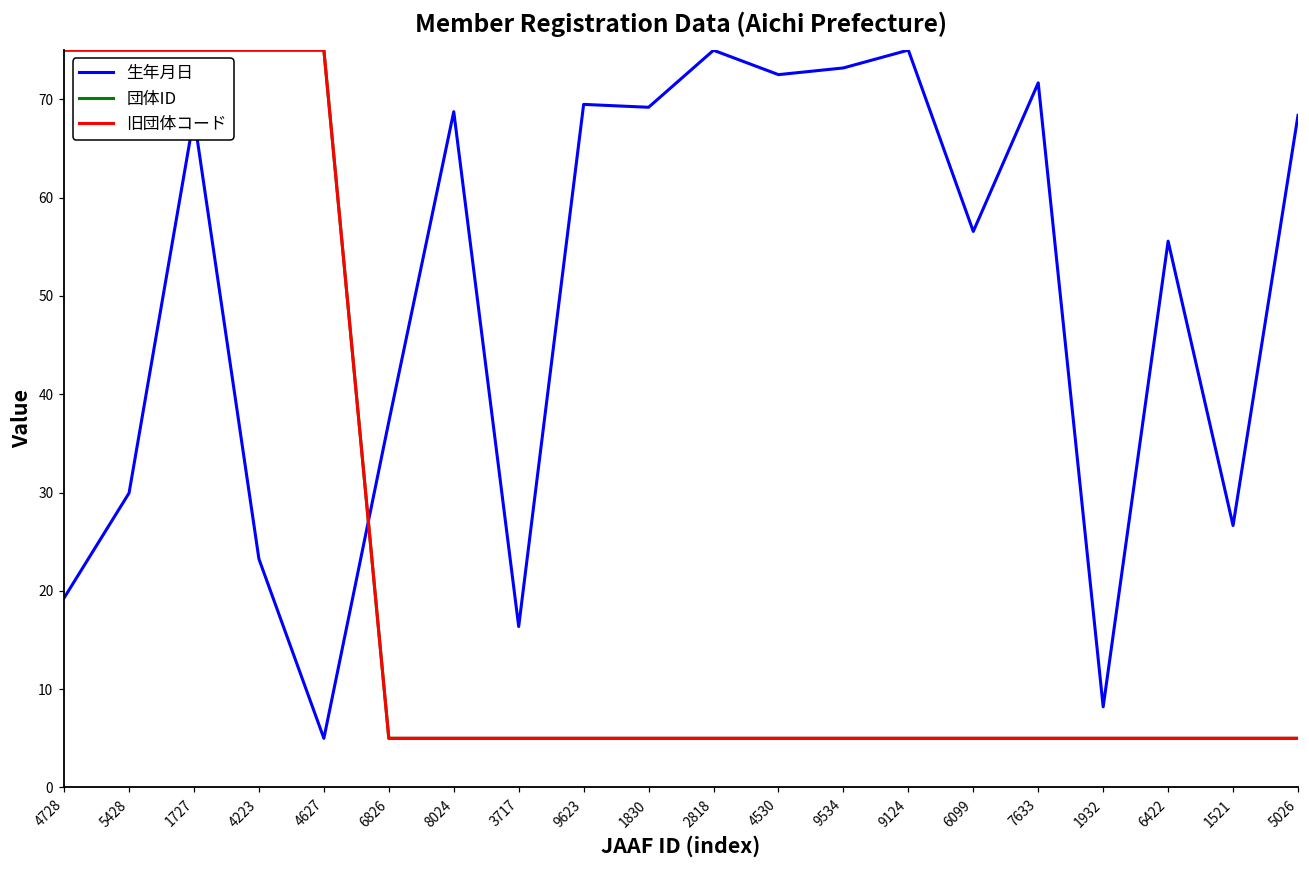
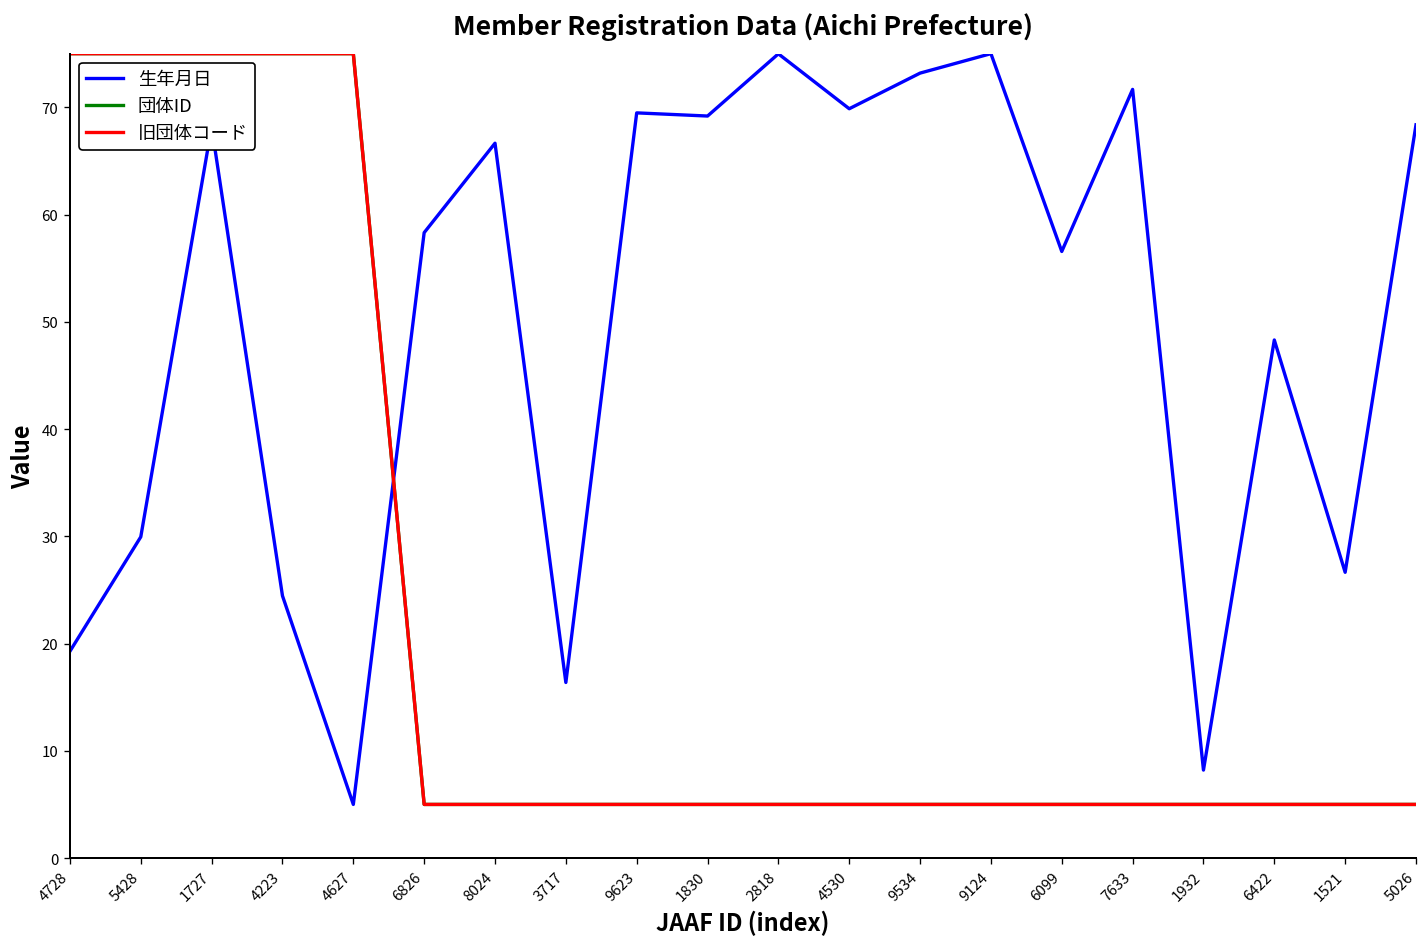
生年月日, 4223: 23 -> 24
生年月日, 6826: 37 -> 58
生年月日, 8024: 69 -> 67
生年月日, 4530: 73 -> 70
生年月日, 6422: 56 -> 48
